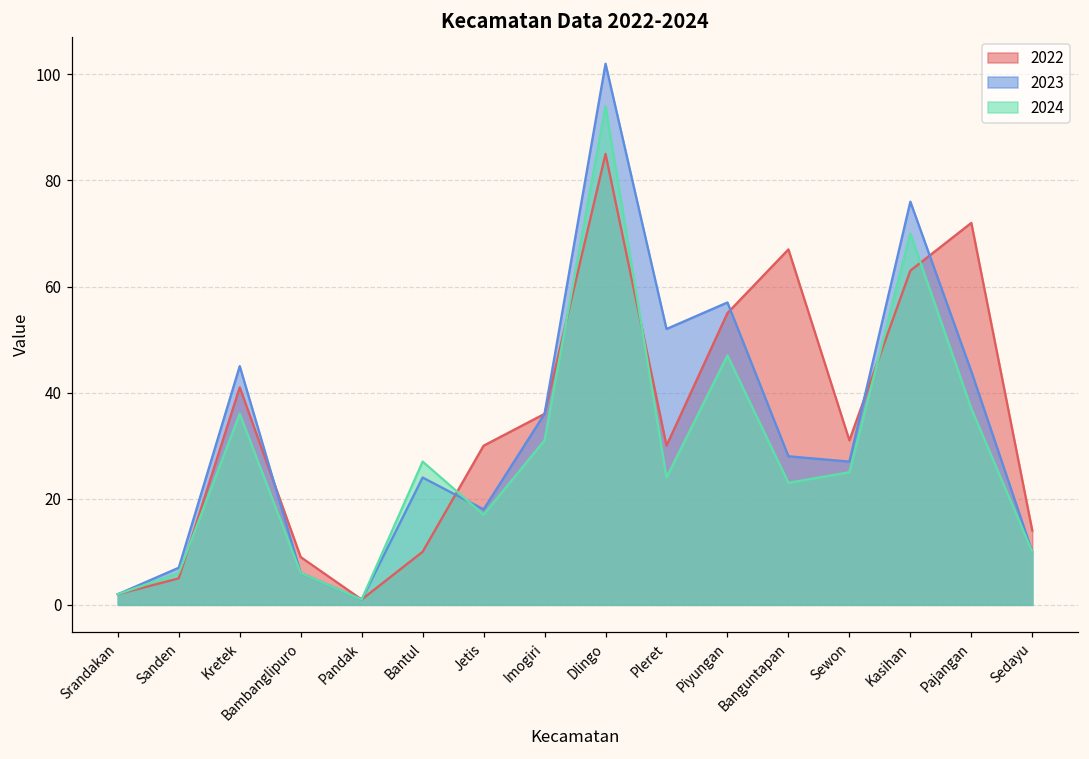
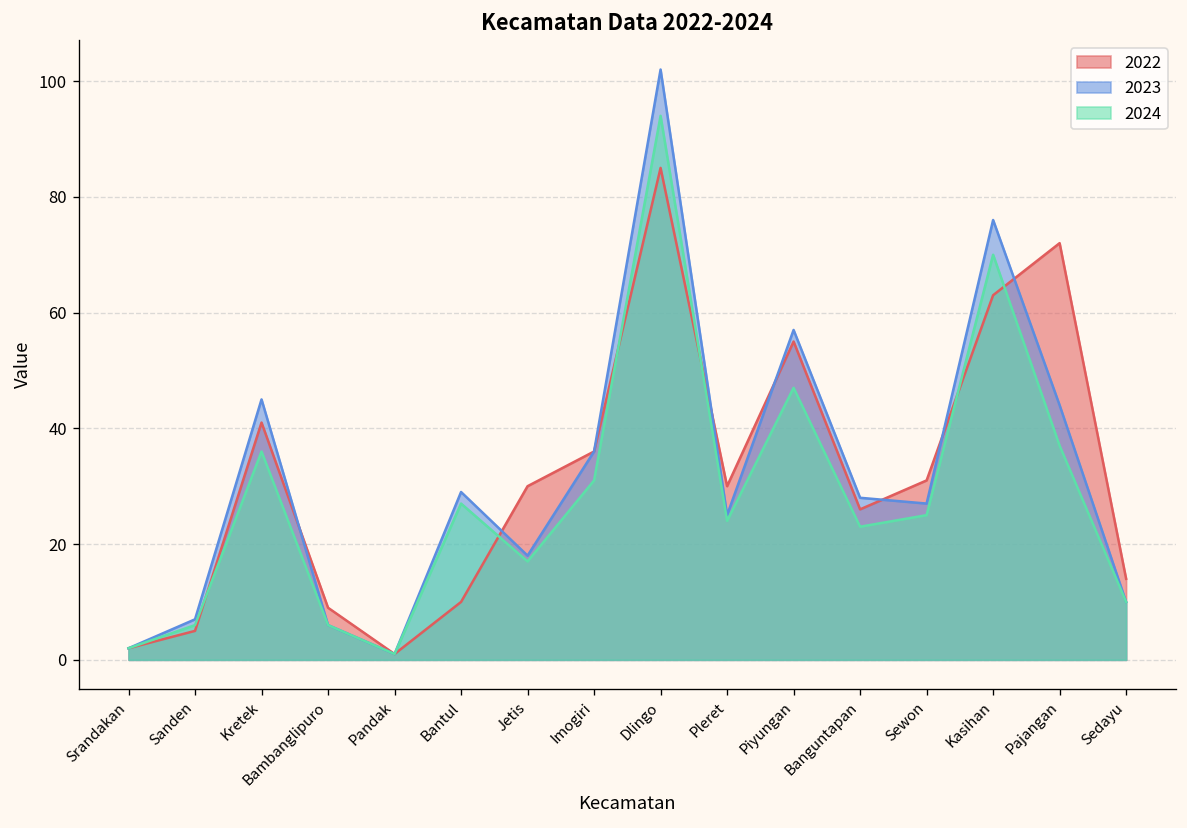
2023, Bantul: 24 -> 29
2023, Pleret: 52 -> 25
2022, Banguntapan: 67 -> 26
